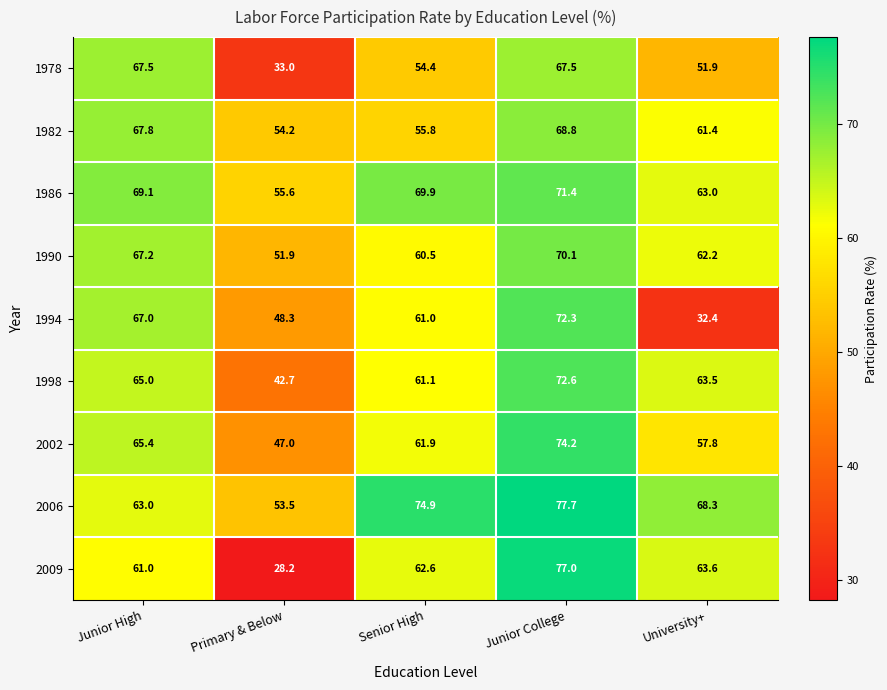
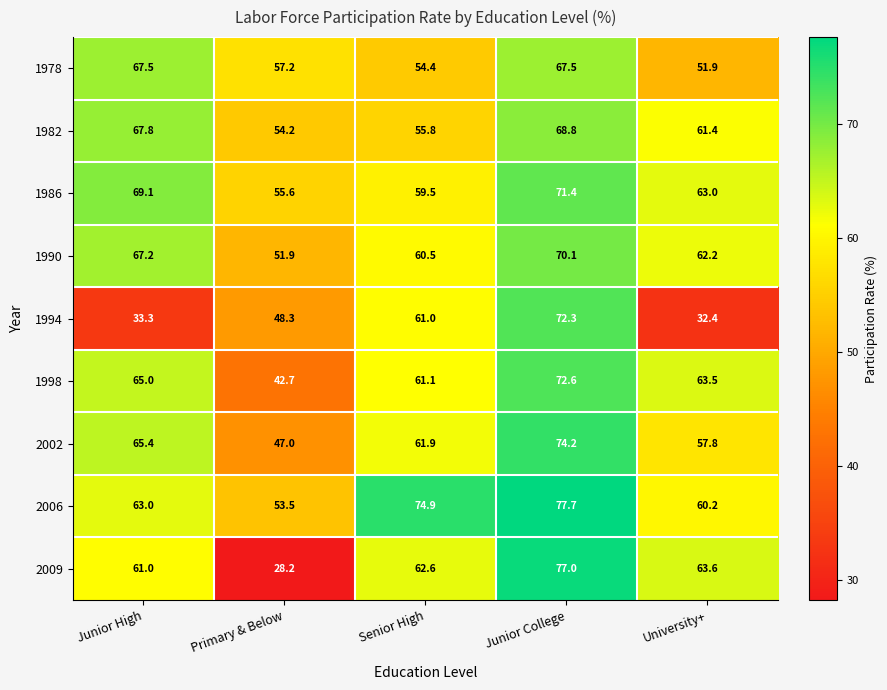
1978, Primary & Below: 33.0 -> 57.2
1986, Senior High: 69.9 -> 59.5
1994, Junior High: 67.0 -> 33.3
2006, University+: 68.3 -> 60.2
